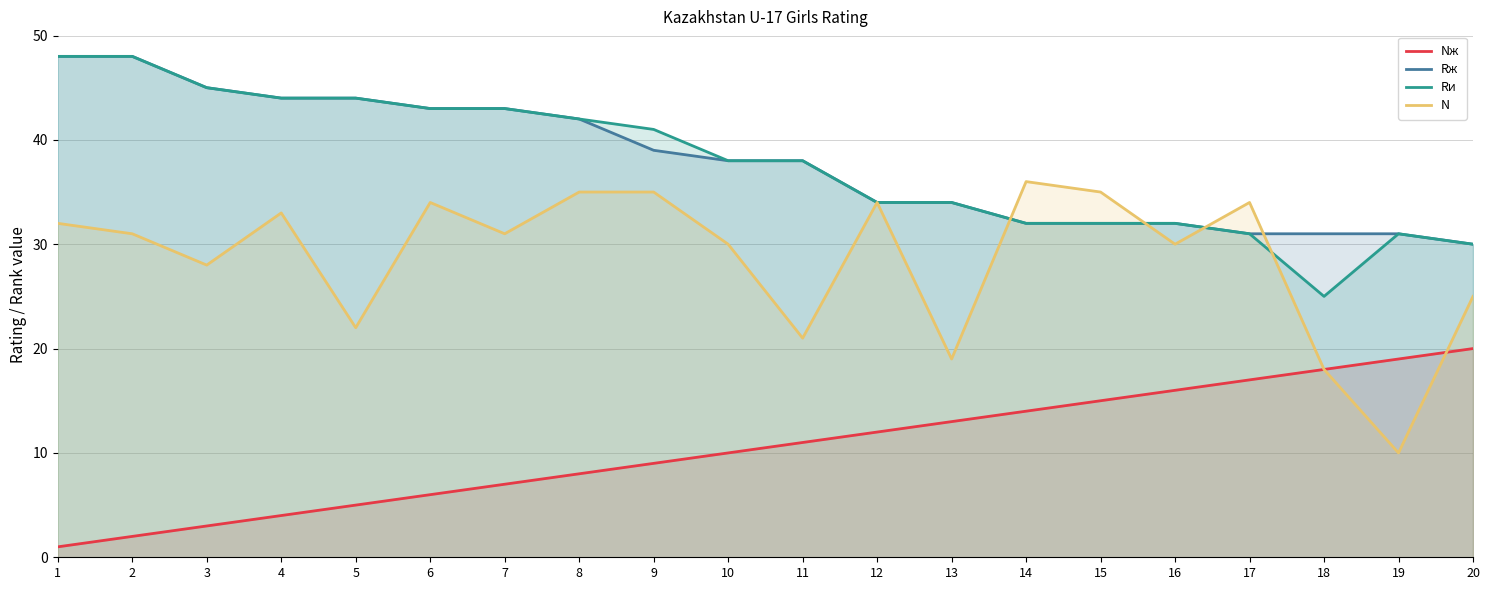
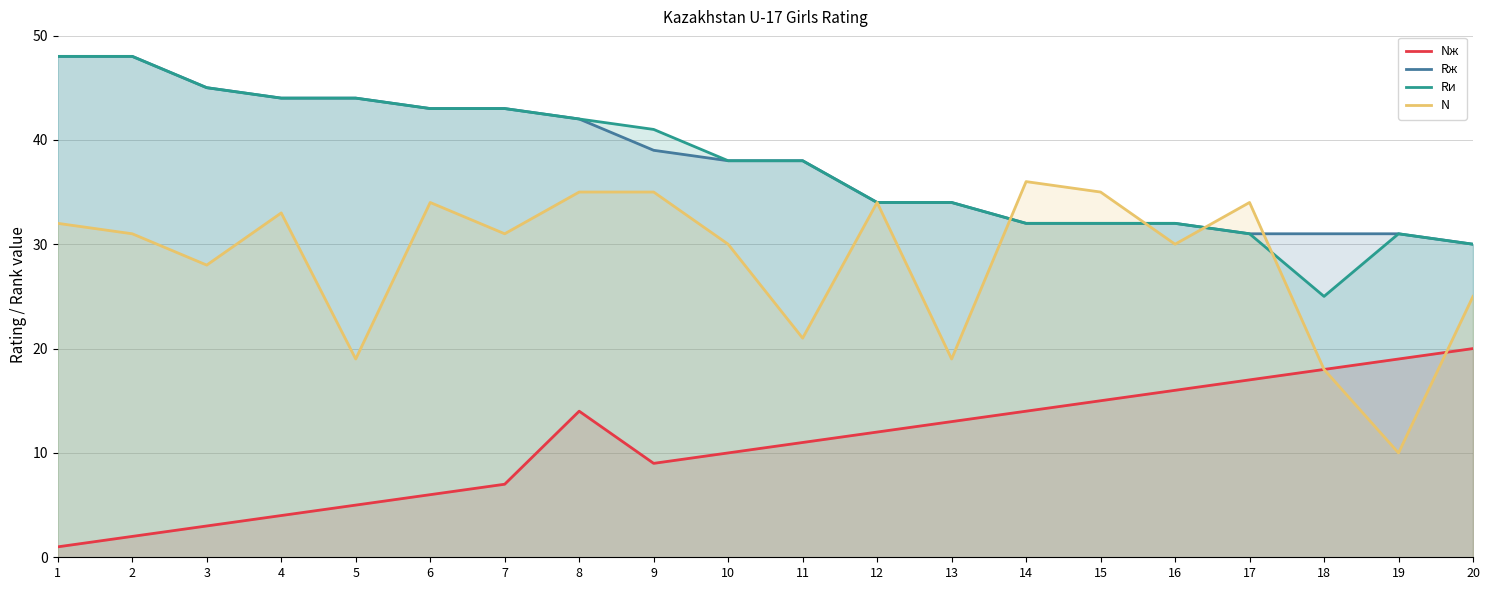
N, 5: 22 -> 19
Nж, 8: 8 -> 14
